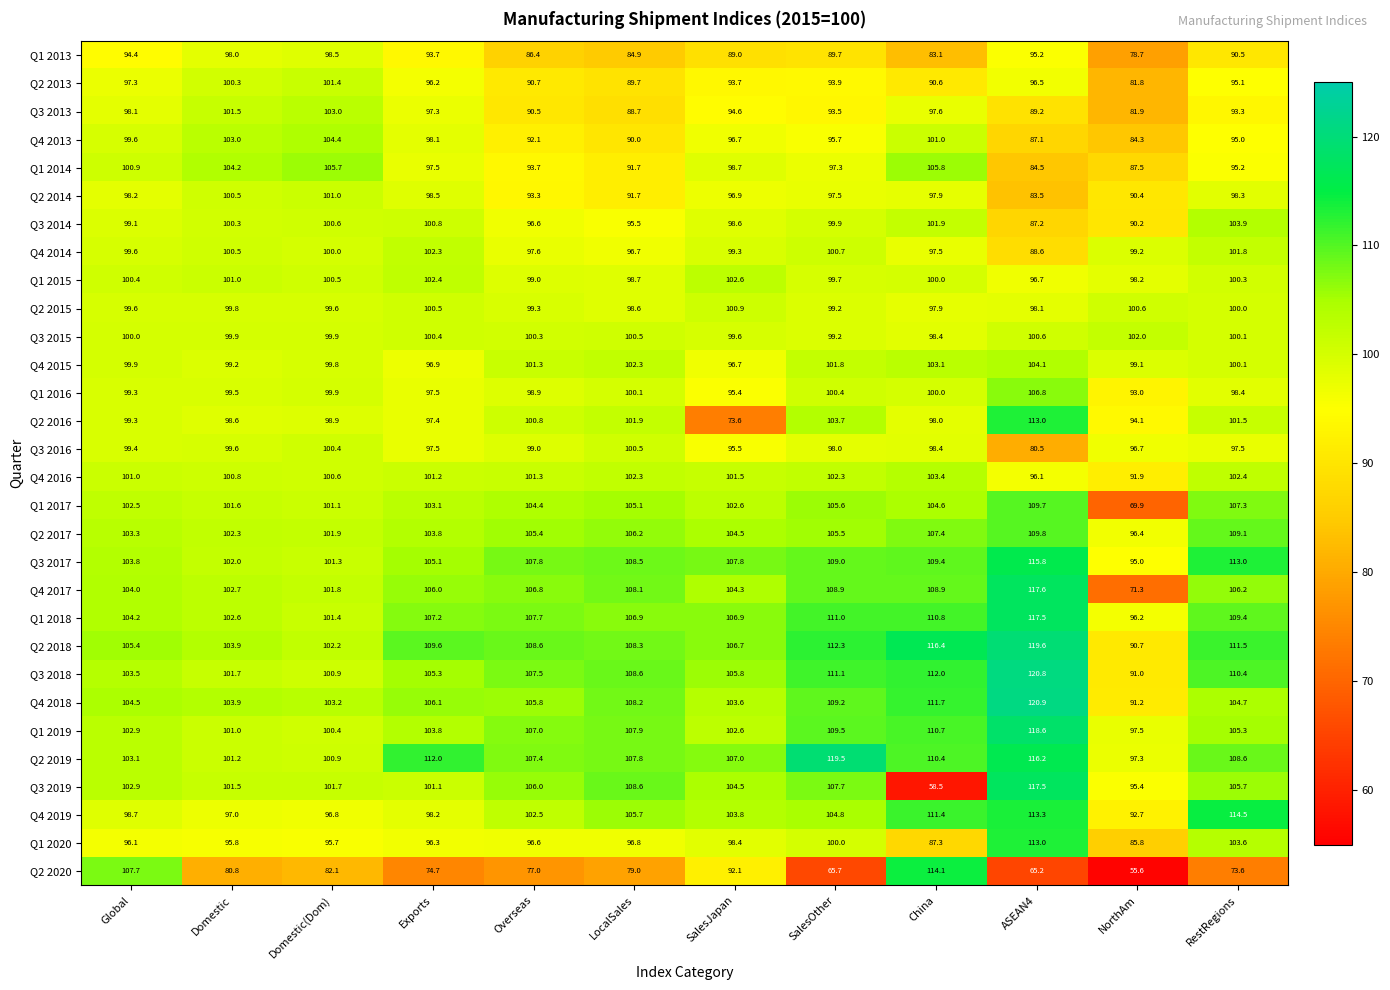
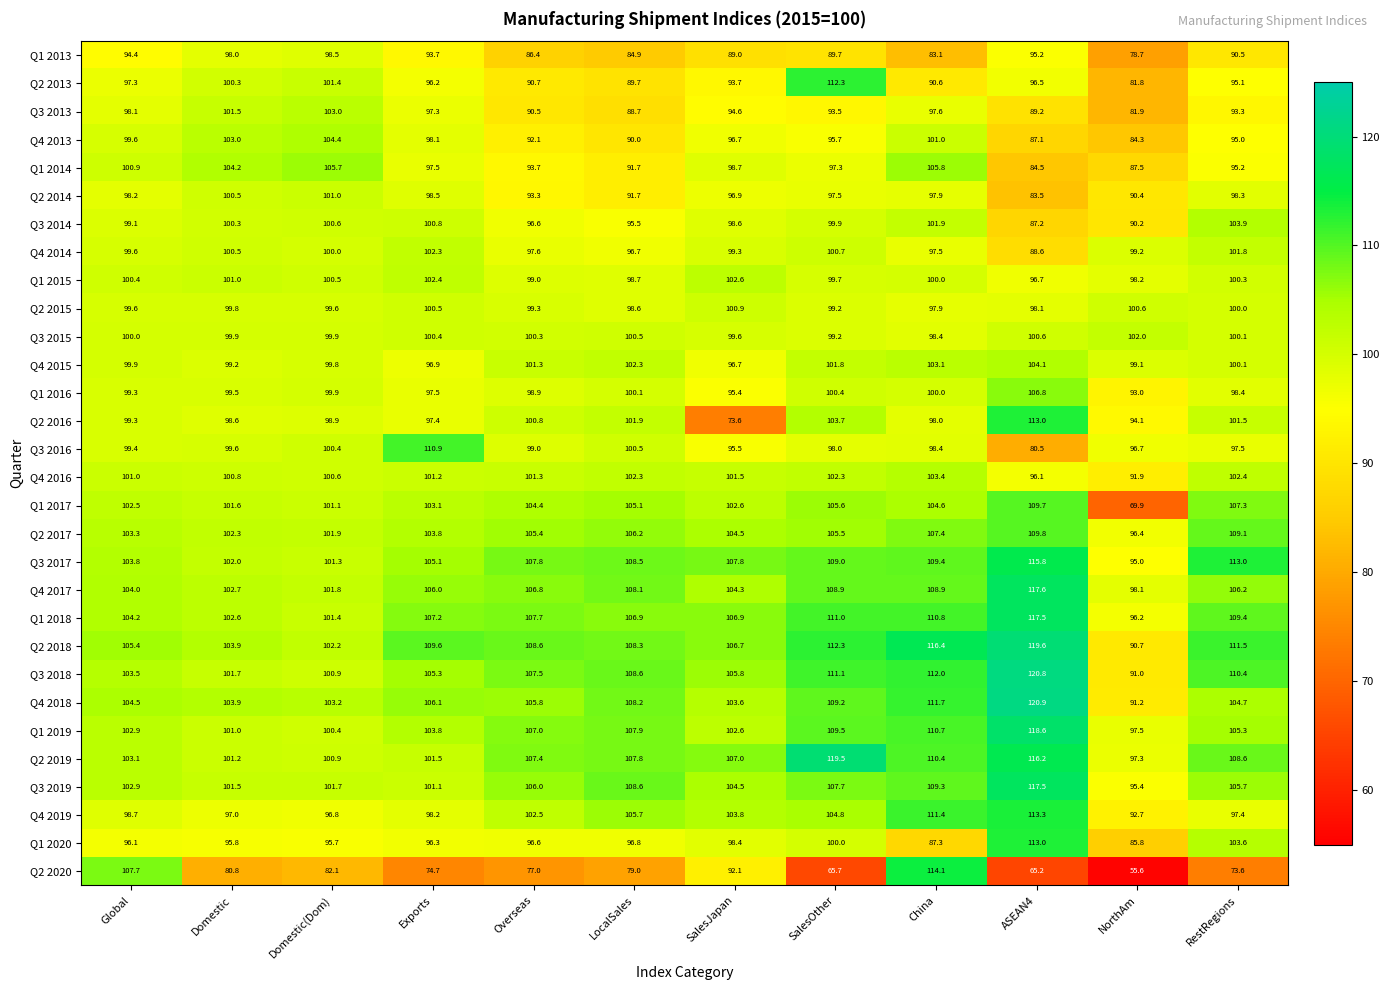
Q2 2013, SalesOther: 93.9 -> 112.3
Q3 2016, Exports: 97.5 -> 110.9
Q4 2017, NorthAm: 71.3 -> 98.1
Q2 2019, Exports: 112.0 -> 101.5
Q3 2019, China: 58.5 -> 109.3
Q4 2019, RestRegions: 114.5 -> 97.4
